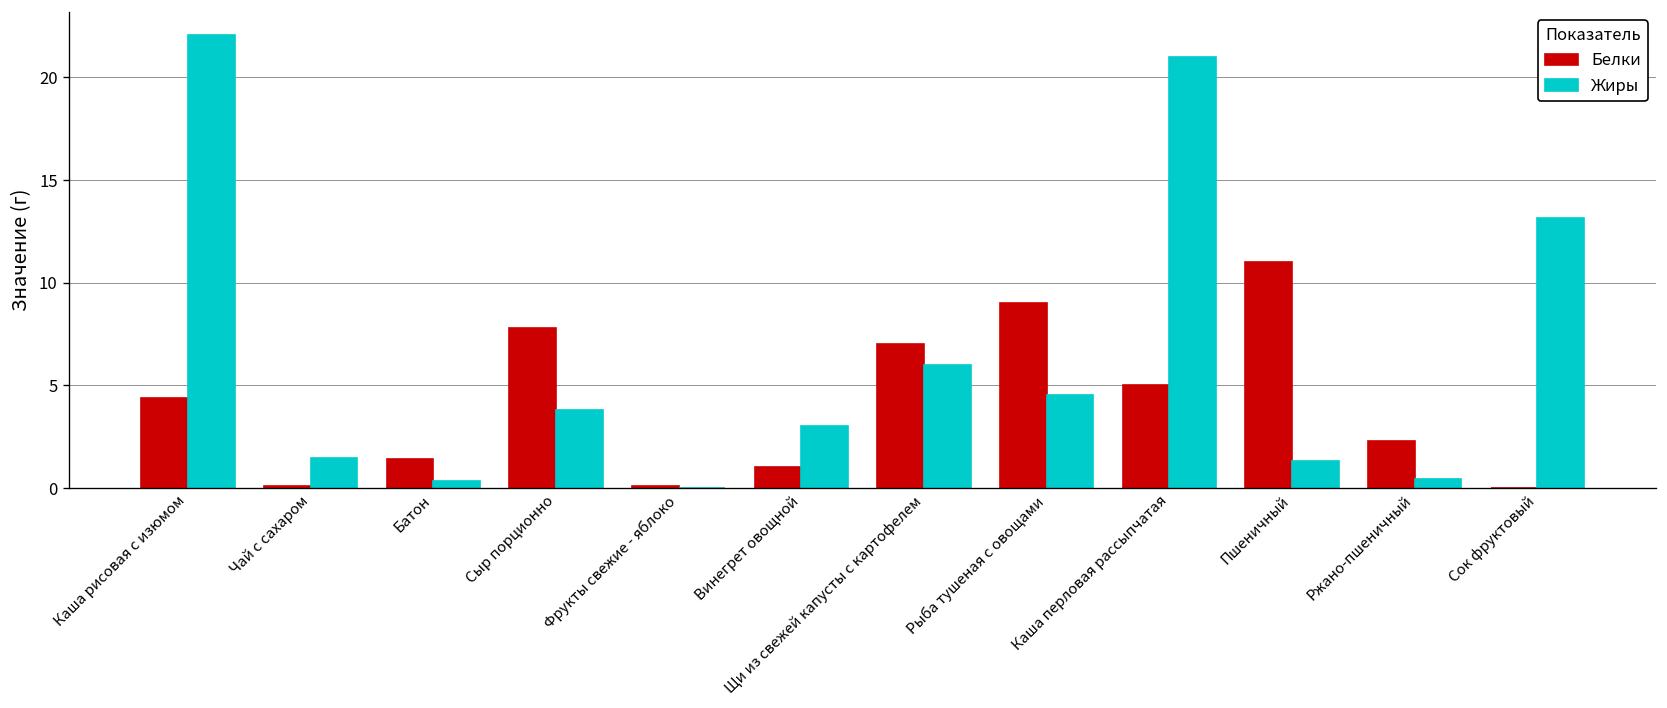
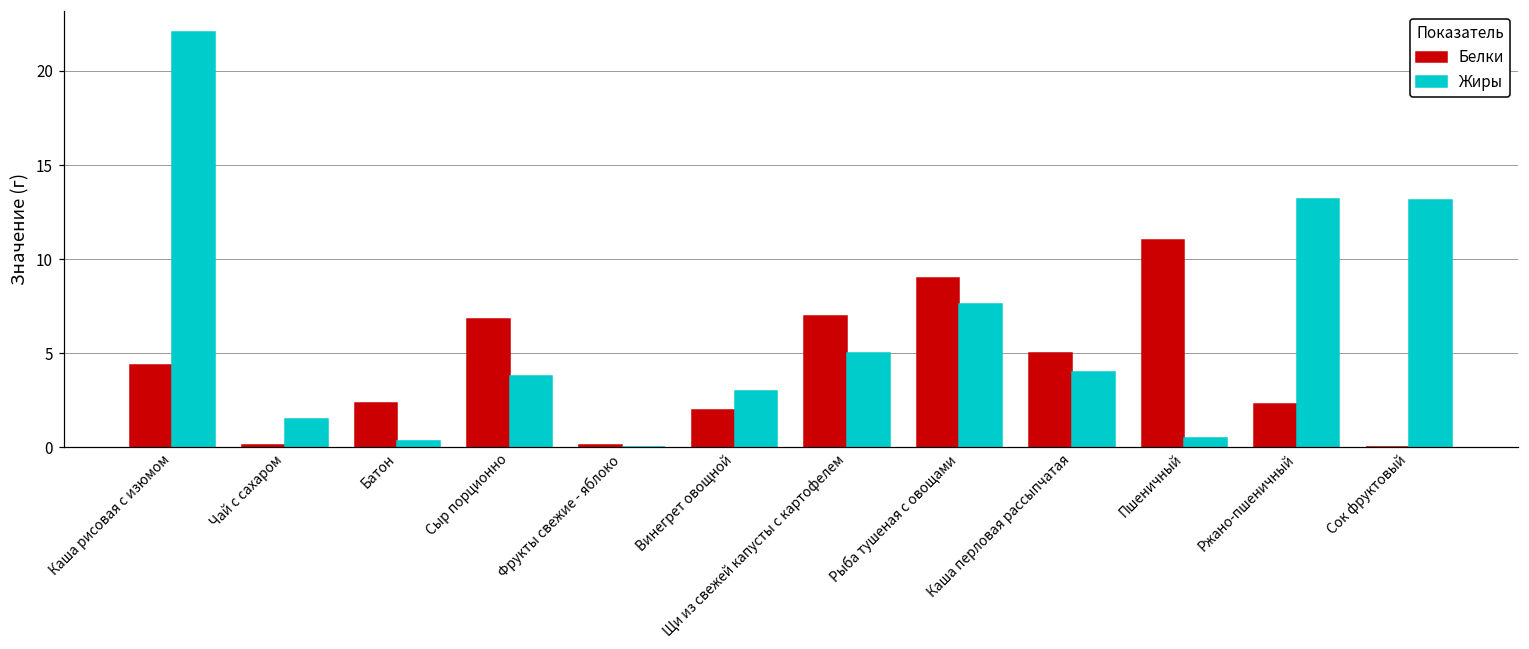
Белки, Батон: 1.4 -> 2.4
Белки, Сыр порционно: 7.8 -> 6.8
Белки, Винегрет овощной: 1 -> 2
Жиры, Щи из свежей капусты с картофелем: 6 -> 5
Жиры, Рыба тушеная с овощами: 4.5 -> 7.6
Жиры, Каша перловая рассыпчатая: 21 -> 4
Жиры, Пшеничный: 1.3 -> 0.5
Жиры, Ржано-пшеничный: 0.4 -> 13.2
